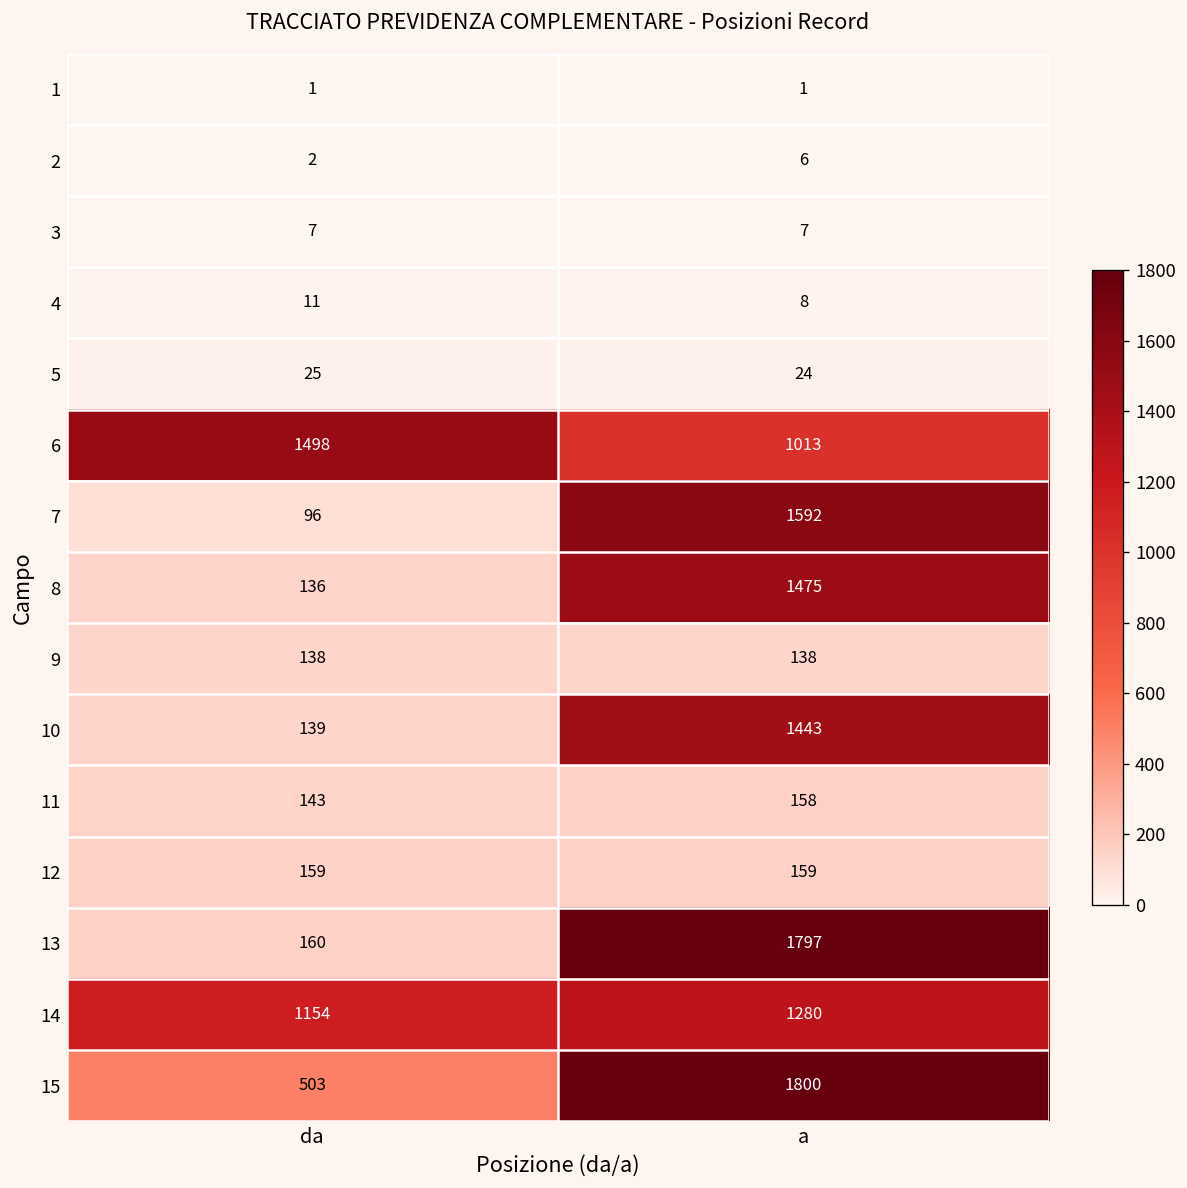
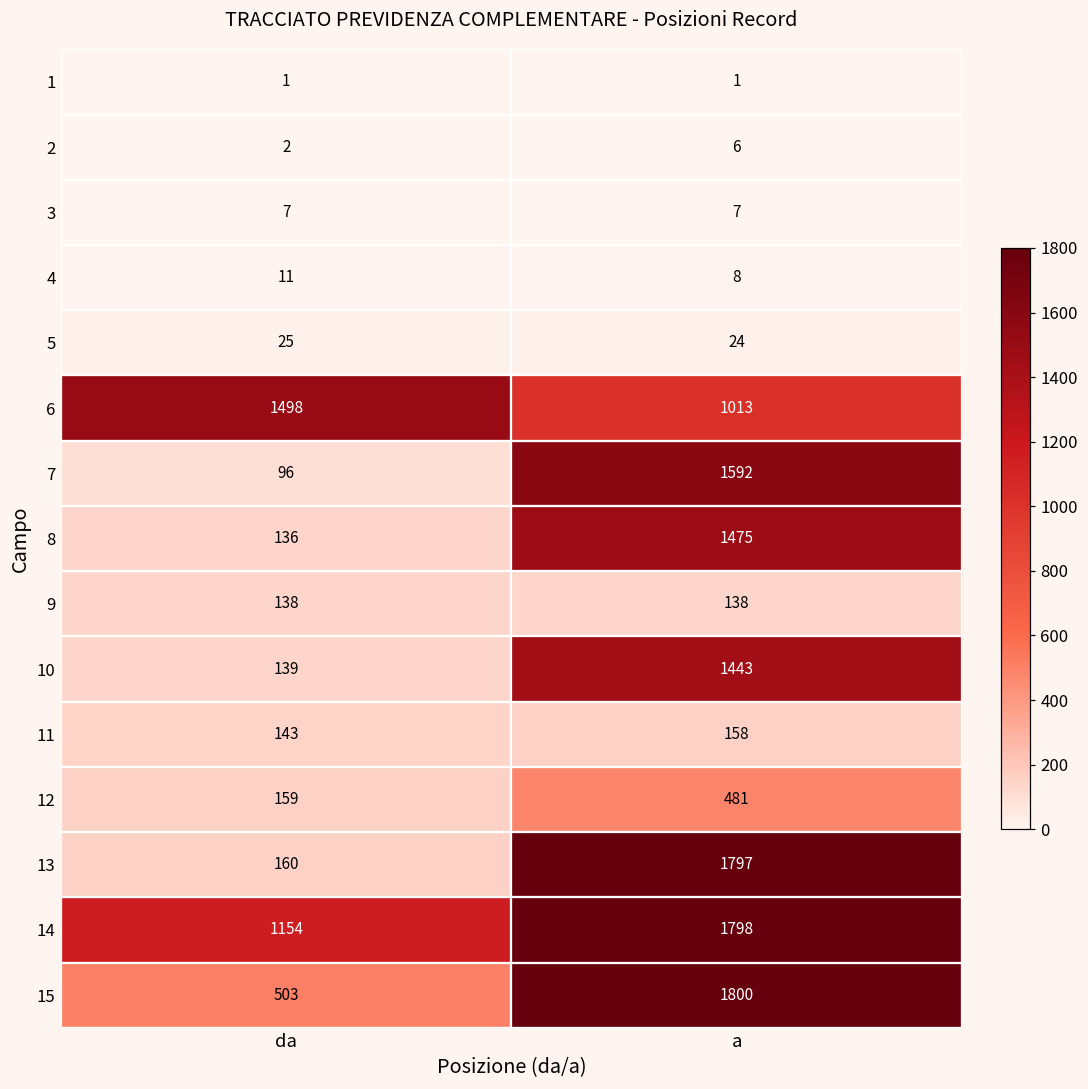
12, a: 159 -> 481
14, a: 1280 -> 1798
